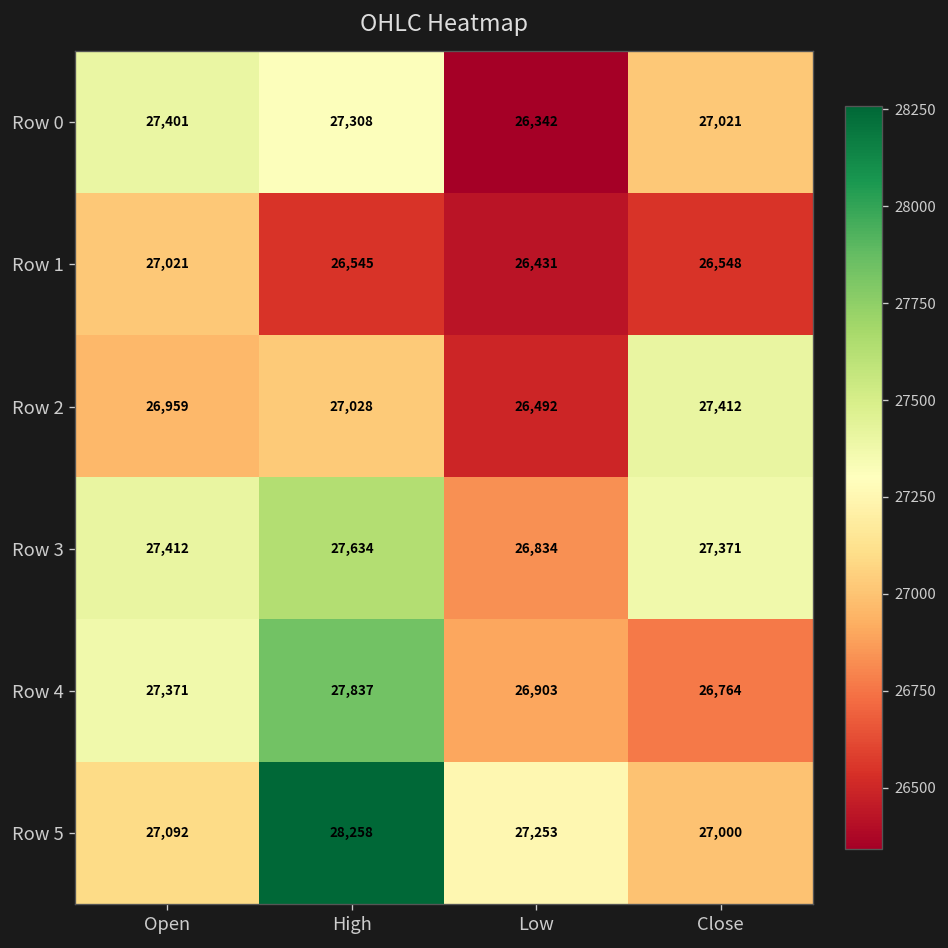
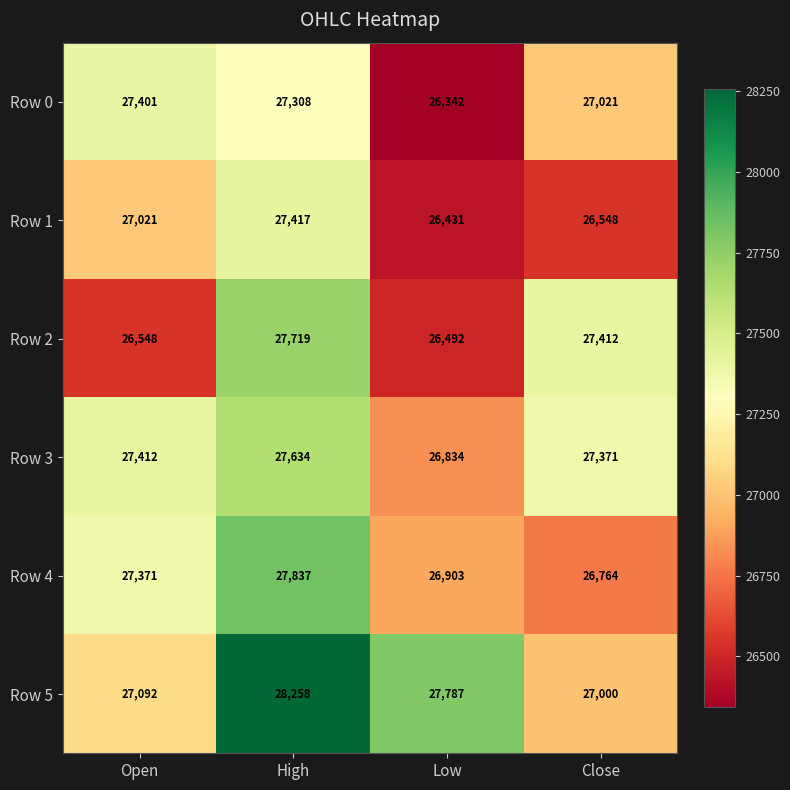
Row 1, High: 26,545 -> 27,417
Row 2, Open: 26,959 -> 26,548
Row 2, High: 27,028 -> 27,719
Row 5, Low: 27,253 -> 27,787
